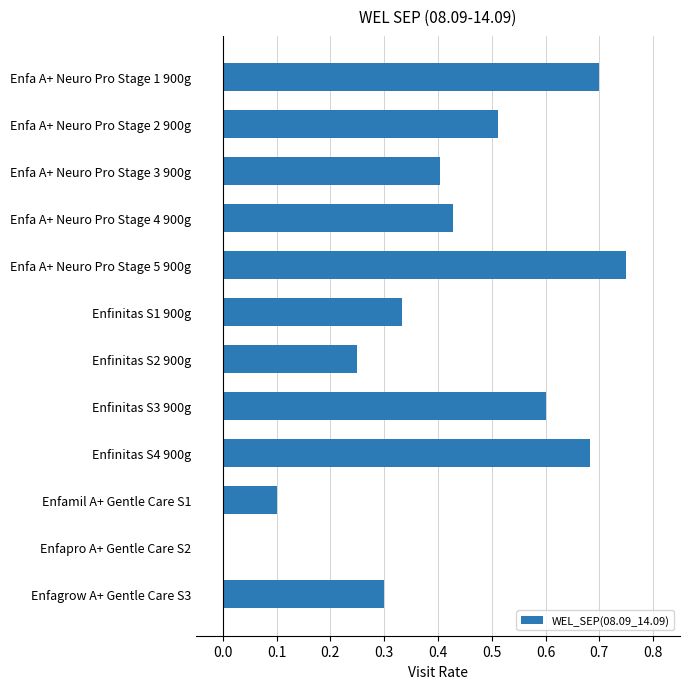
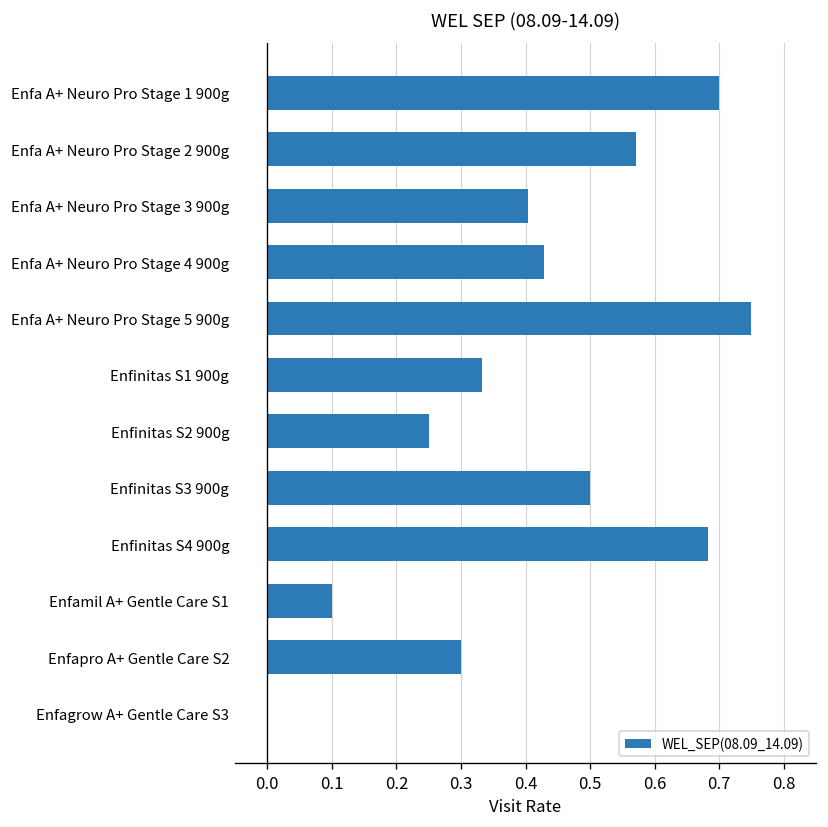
Enfa A+ Neuro Pro Stage 2 900g: 0.51 -> 0.57
Enfinitas S3 900g: 0.6 -> 0.5
Enfapro A+ Gentle Care S2: 0.0 -> 0.3
Enfagrow A+ Gentle Care S3: 0.3 -> 0.0
